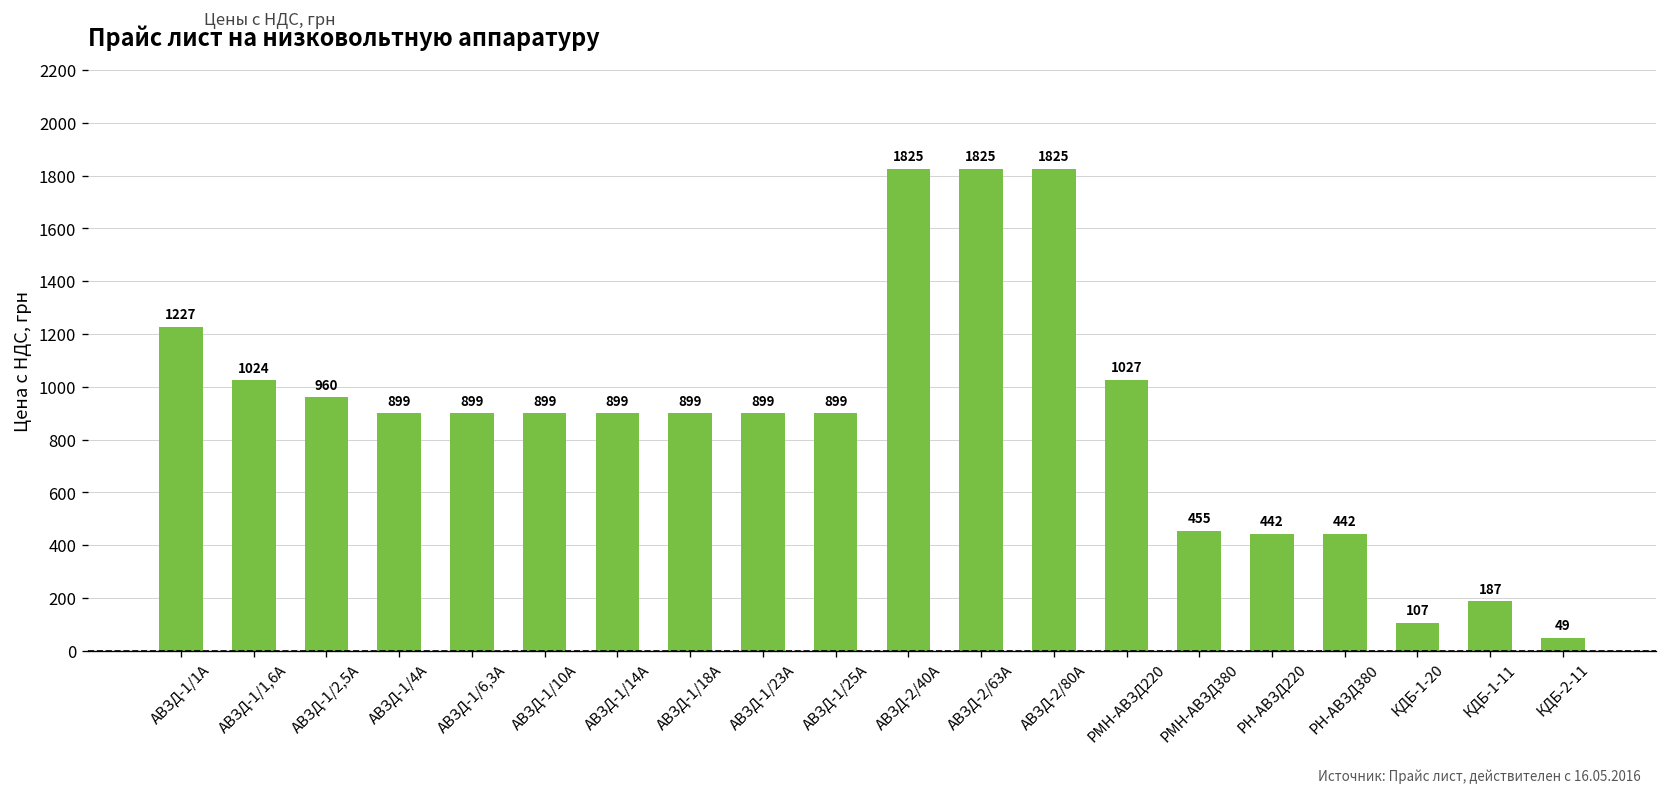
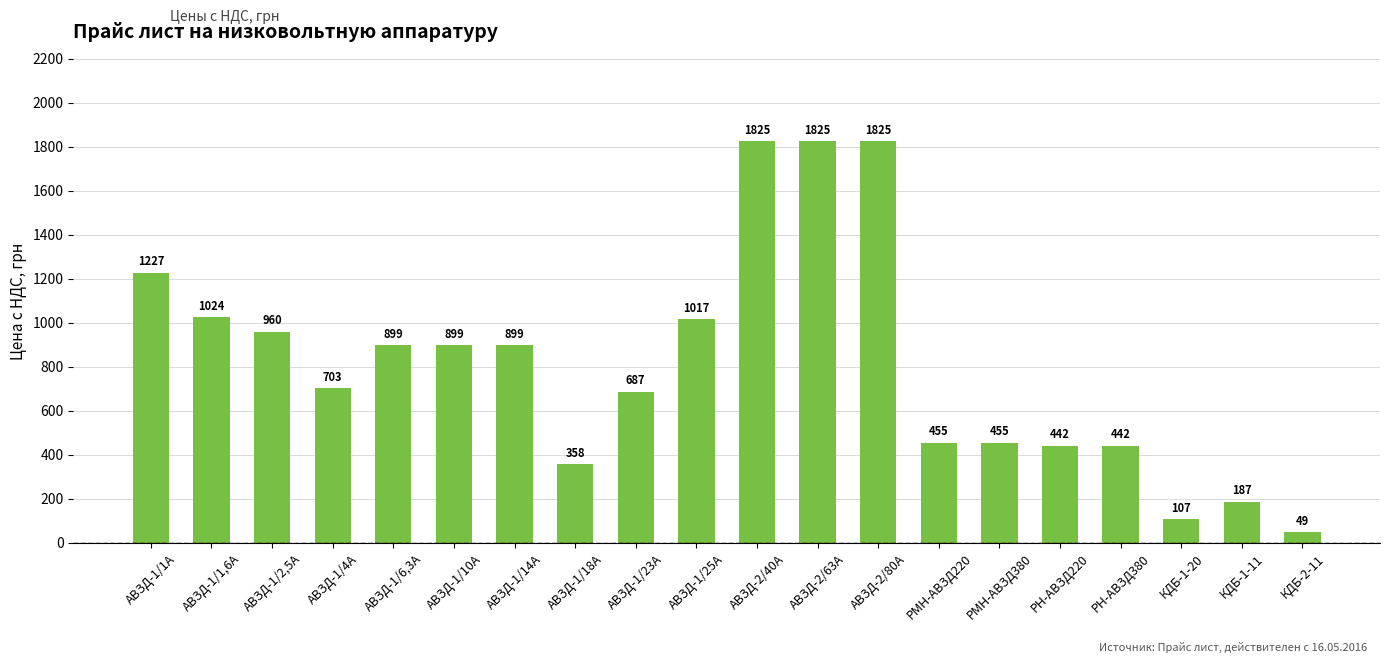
АВЗД-1/4А: 899 -> 703
АВЗД-1/18А: 899 -> 358
АВЗД-1/23А: 899 -> 687
АВЗД-1/25А: 899 -> 1017
РМН-АВЗД220: 1027 -> 455
